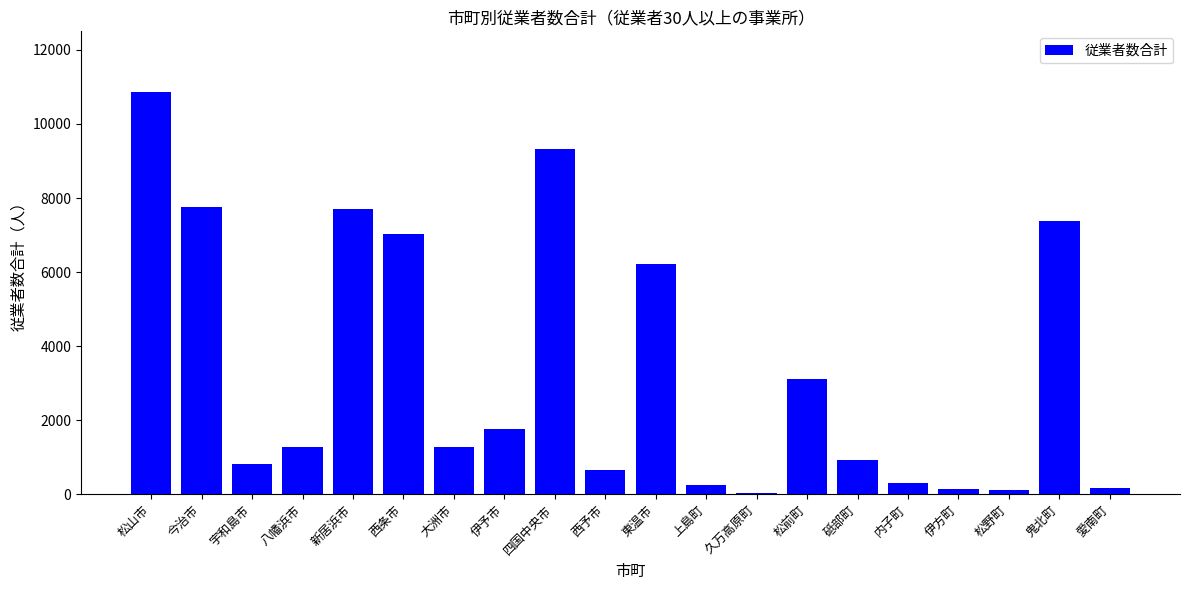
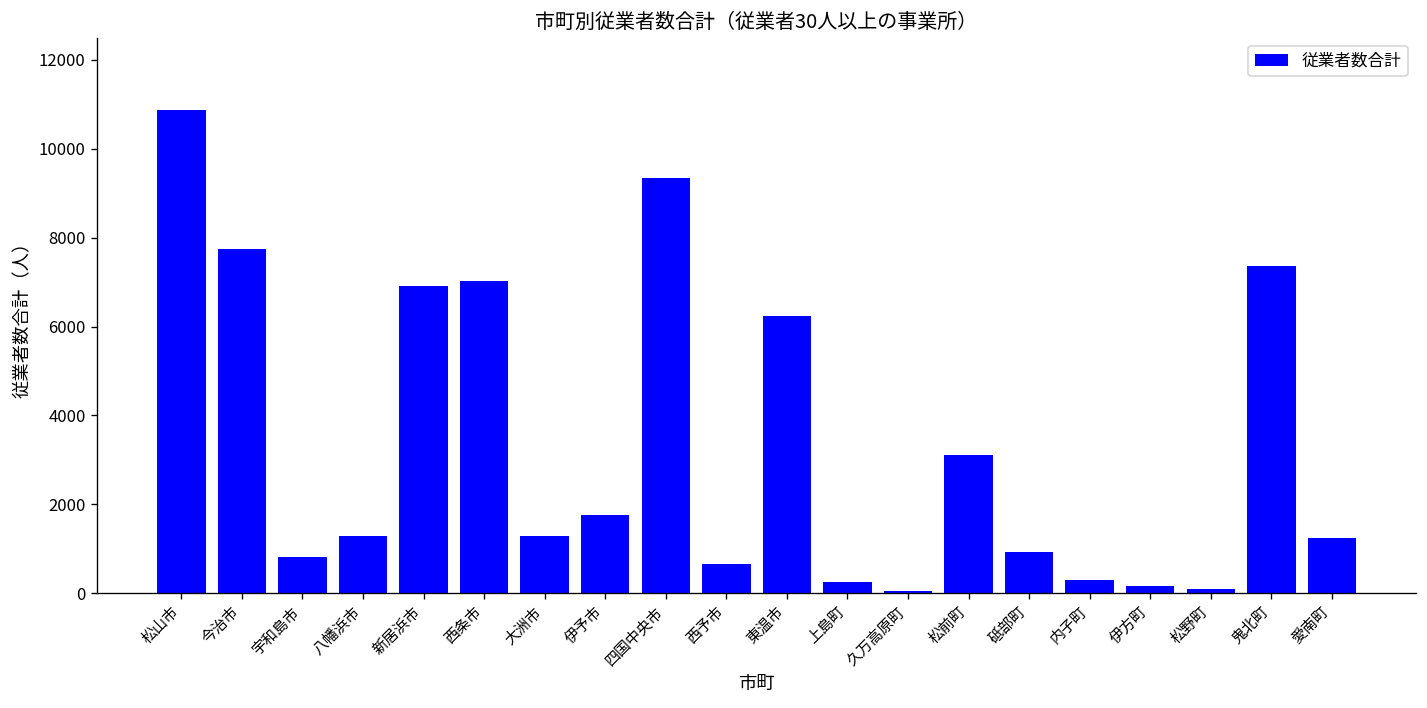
新居浜市: 7700 -> 6900
愛南町: 200 -> 1200
